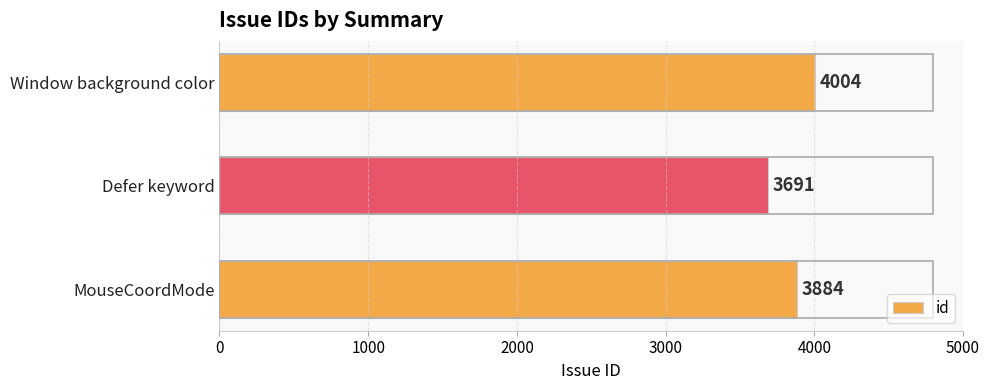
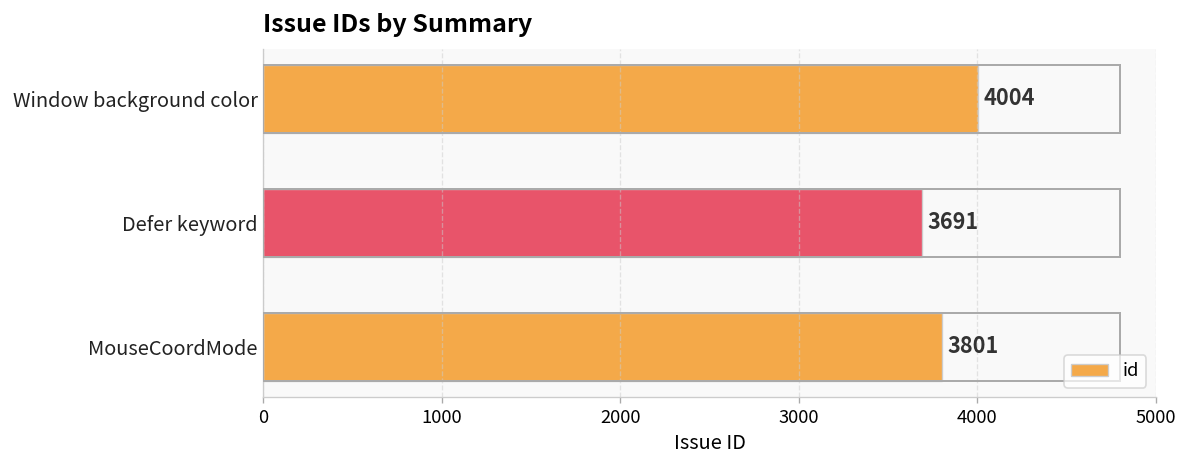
MouseCoordMode: 3884 -> 3801
